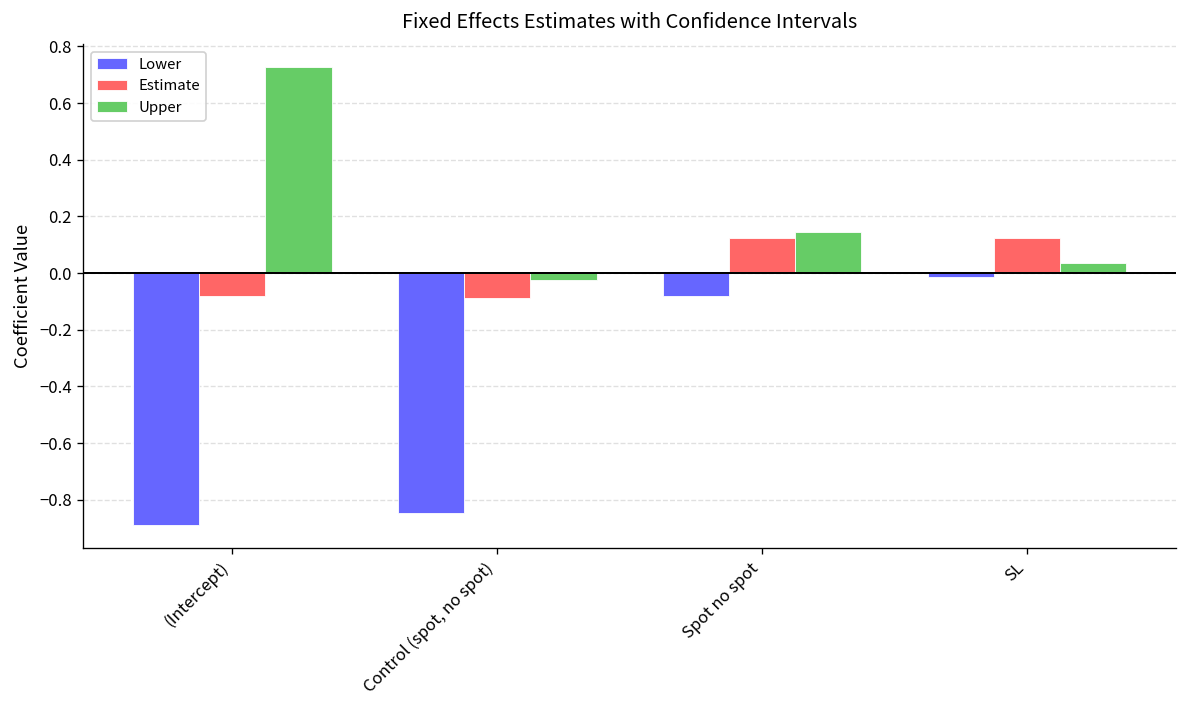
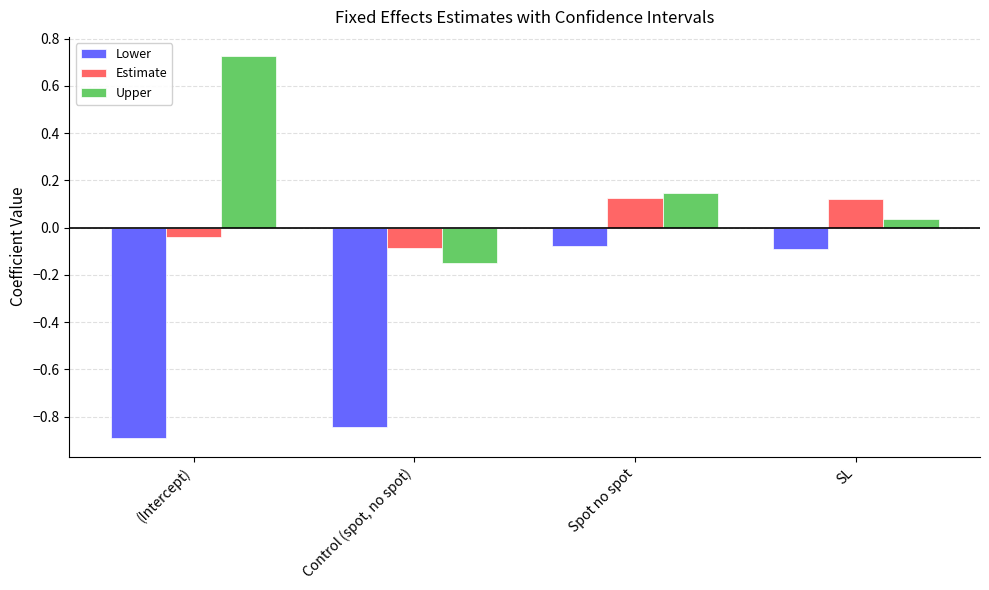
Estimate, (Intercept): -0.08 -> -0.04
Upper, Control (spot, no spot): -0.02 -> -0.15
Lower, SL: -0.01 -> -0.09
